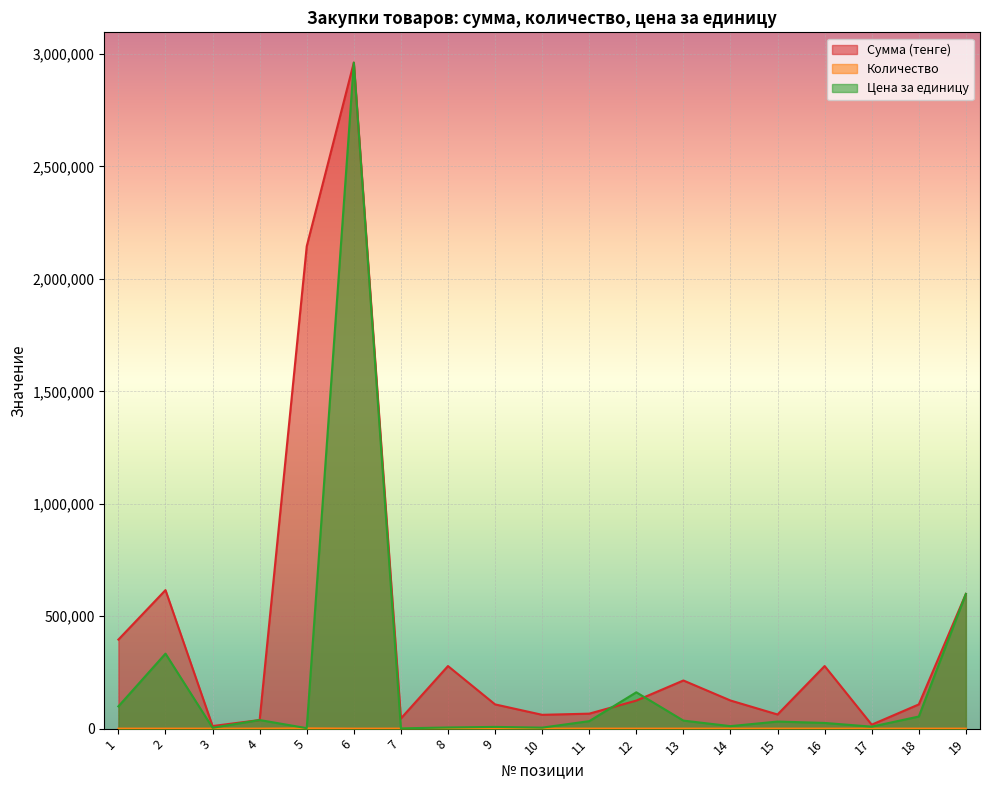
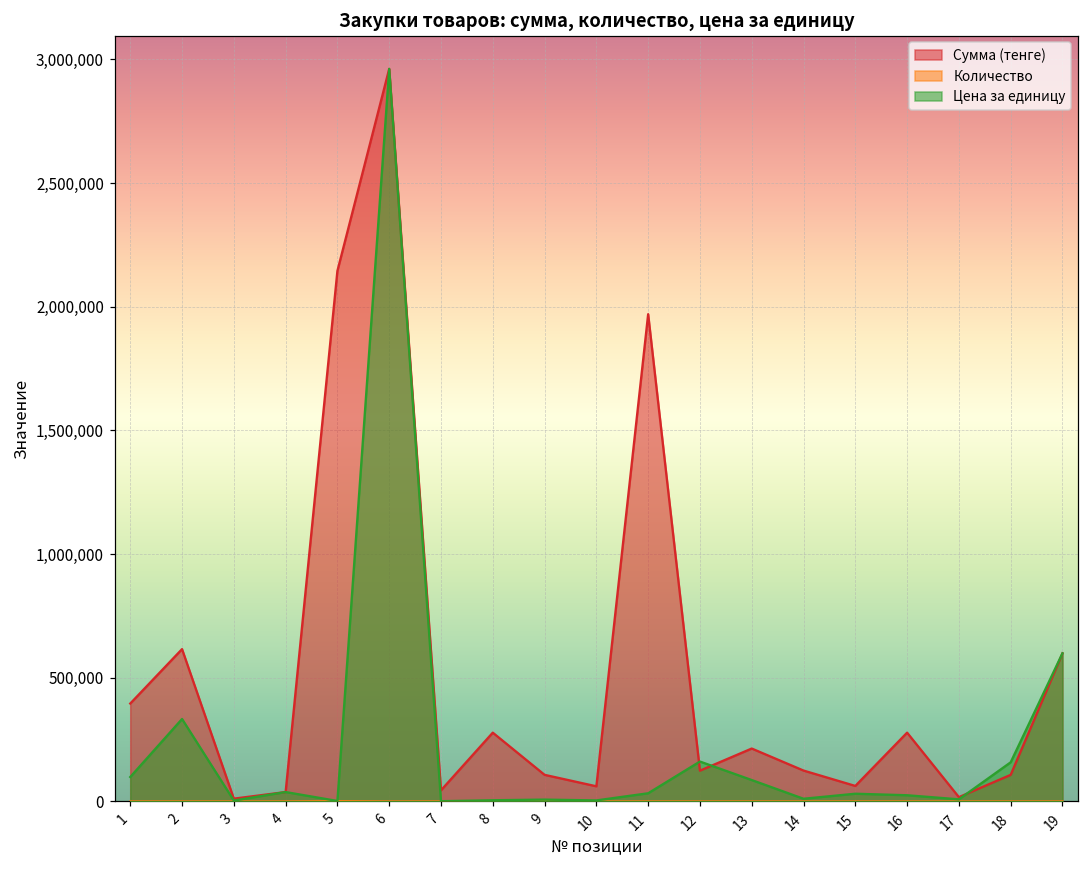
Сумма (тенге), 11: 70,000 -> 1,970,000
Цена за единицу, 13: 40,000 -> 90,000
Цена за единицу, 18: 50,000 -> 160,000
